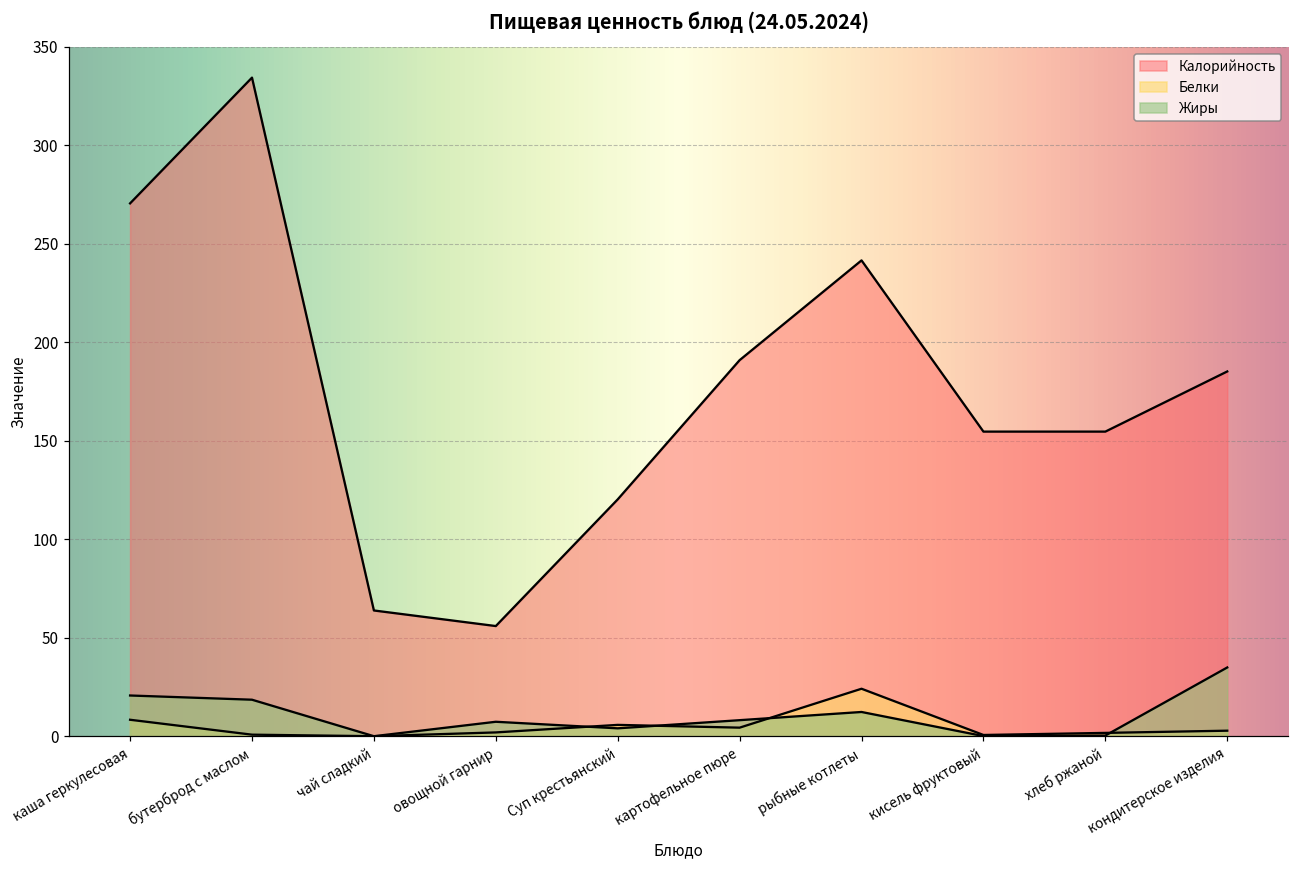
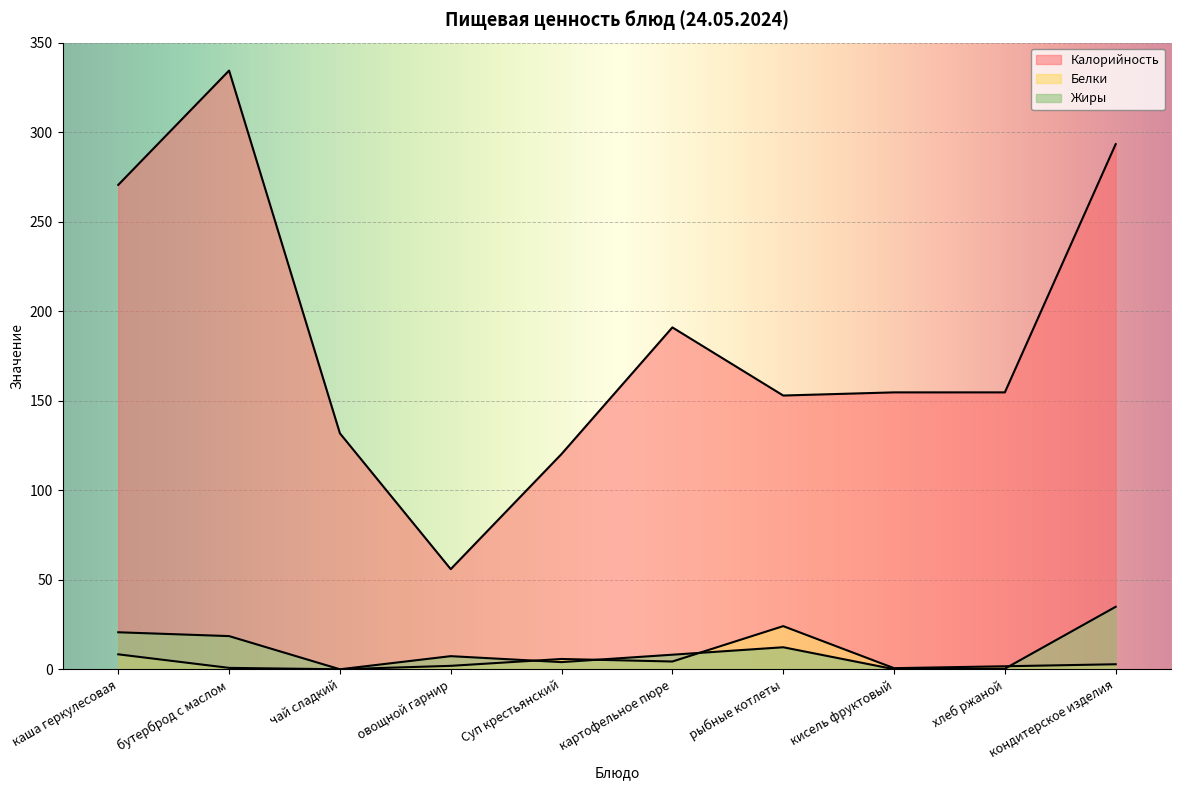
Калорийность, чай сладкий: 64 -> 132
Калорийность, рыбные котлеты: 242 -> 153
Калорийность, кондитерское изделия: 185 -> 293
